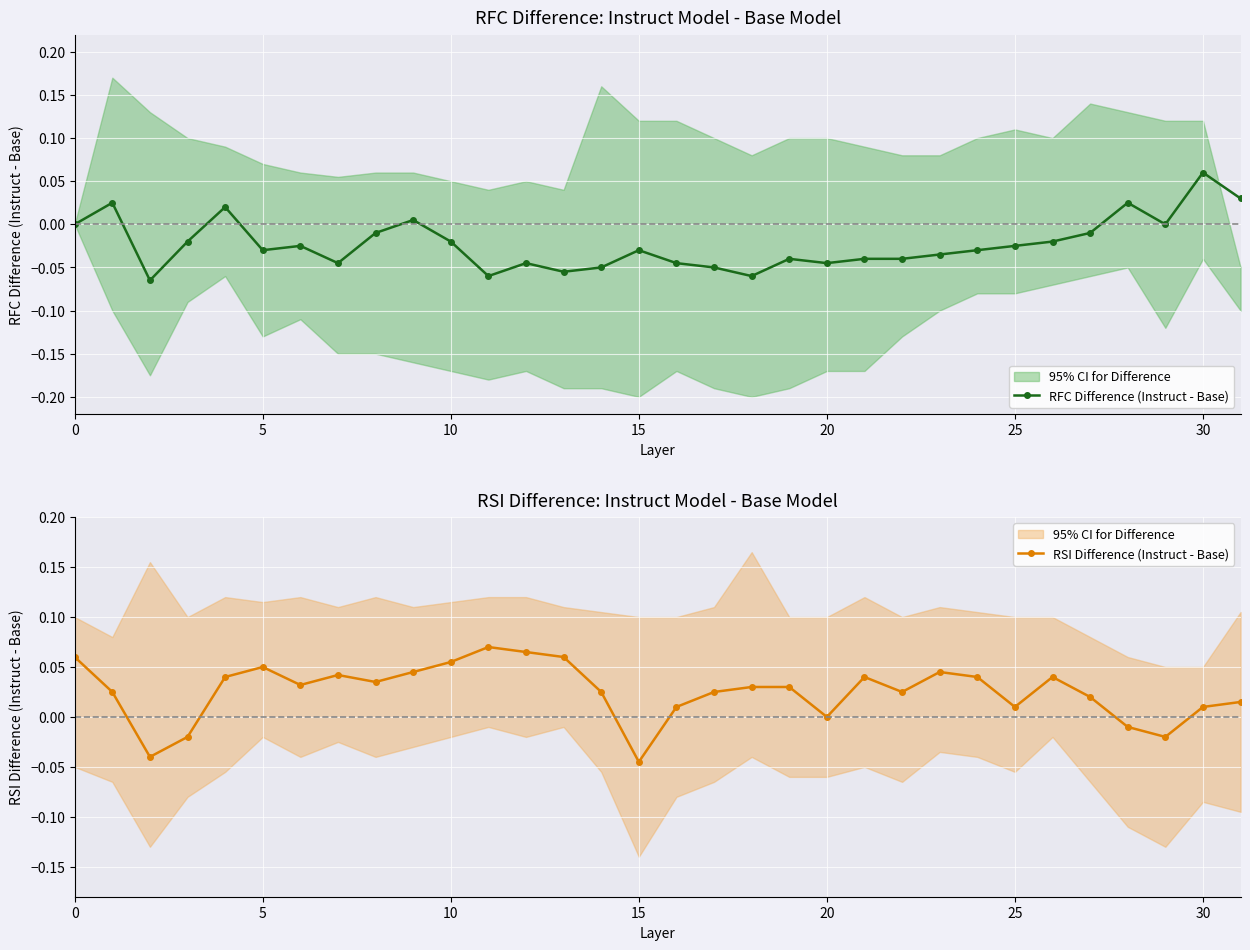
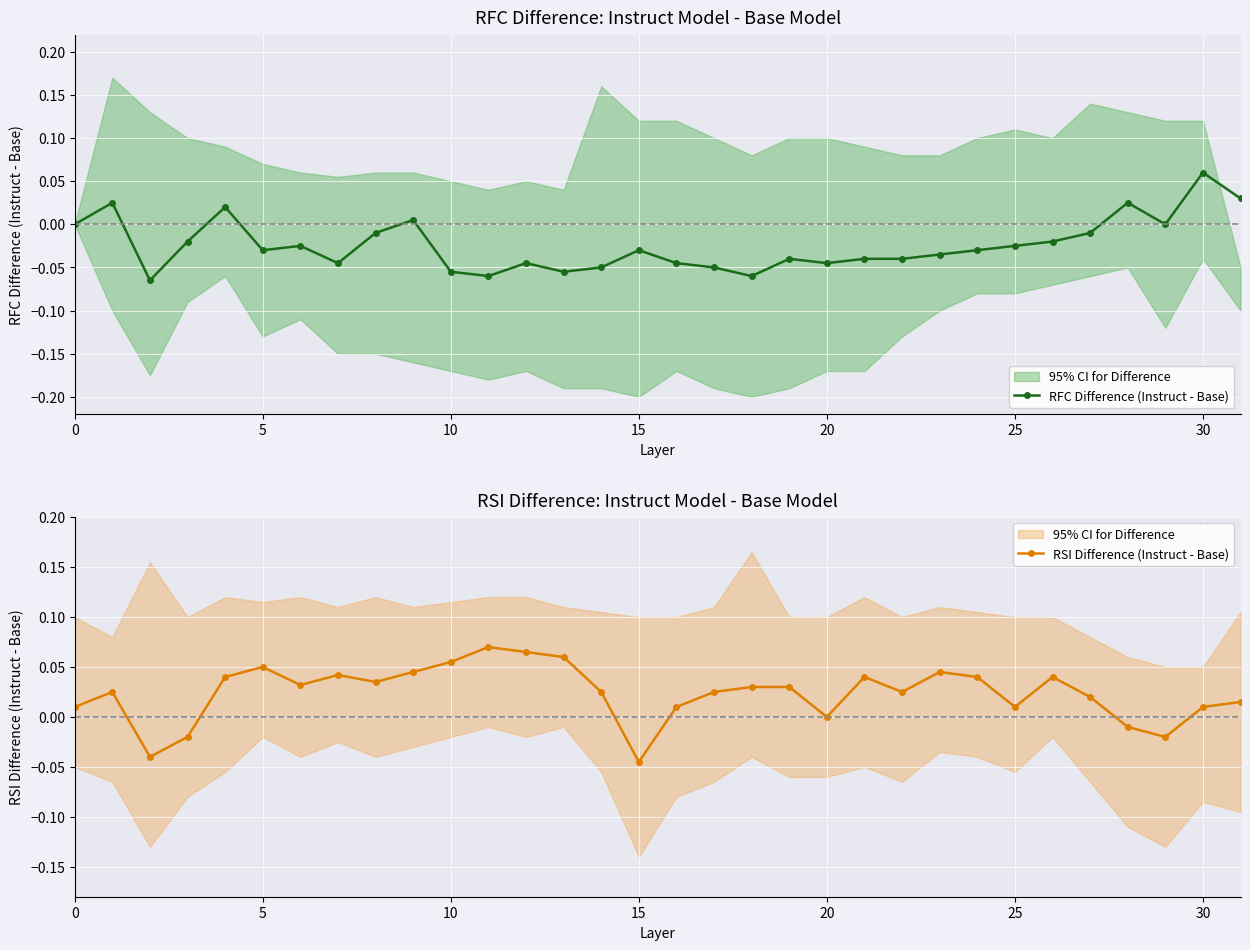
RFC Difference: Instruct Model - Base Model, RFC Difference (Instruct - Base), 10: -0.02 -> -0.06
RSI Difference: Instruct Model - Base Model, RSI Difference (Instruct - Base), 0: 0.06 -> 0.01
